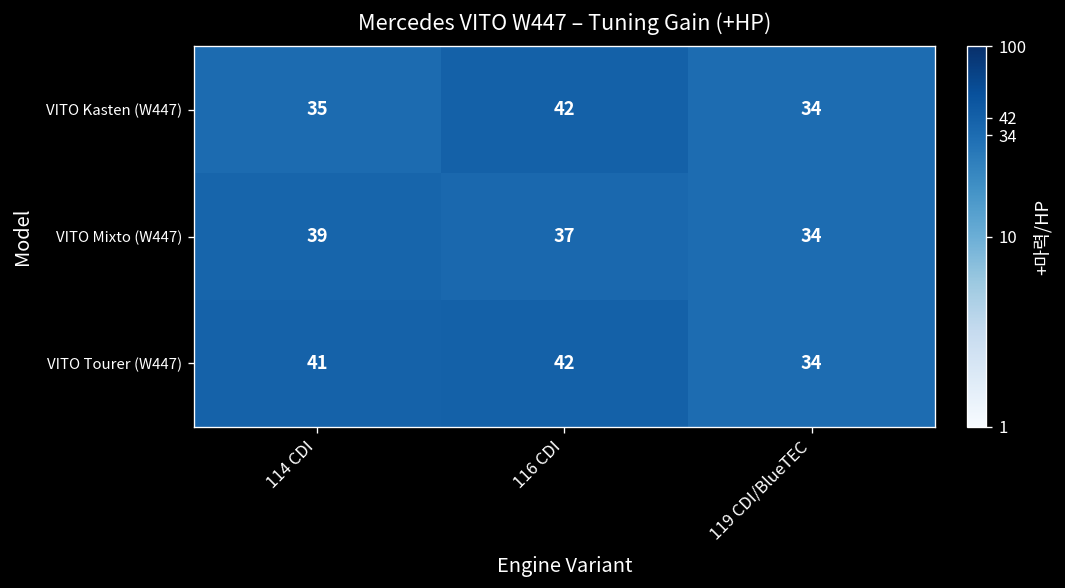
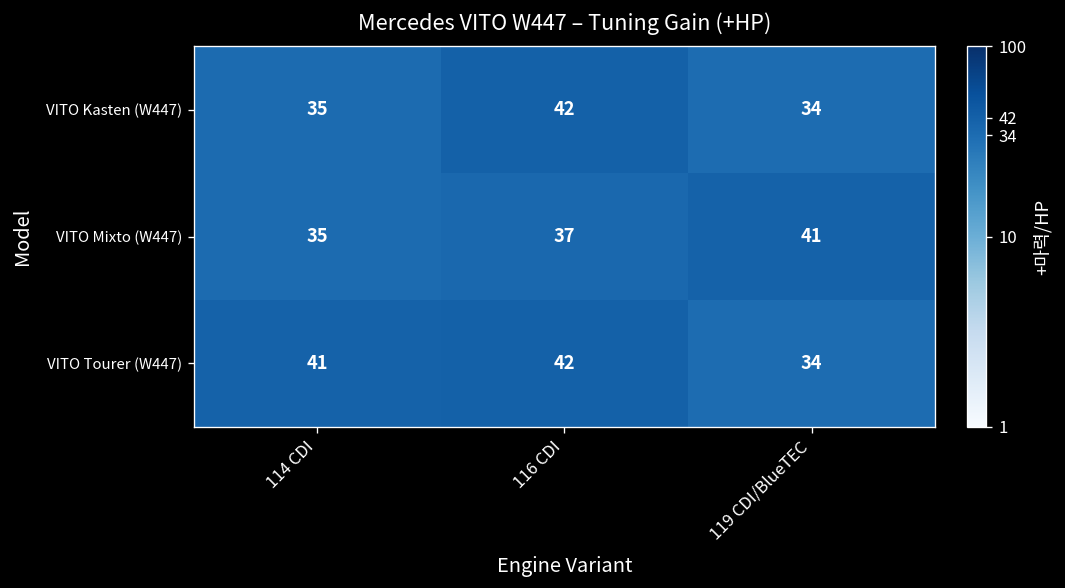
VITO Mixto (W447), 114 CDI: 39 -> 35
VITO Mixto (W447), 119 CDI/BlueTEC: 34 -> 41
